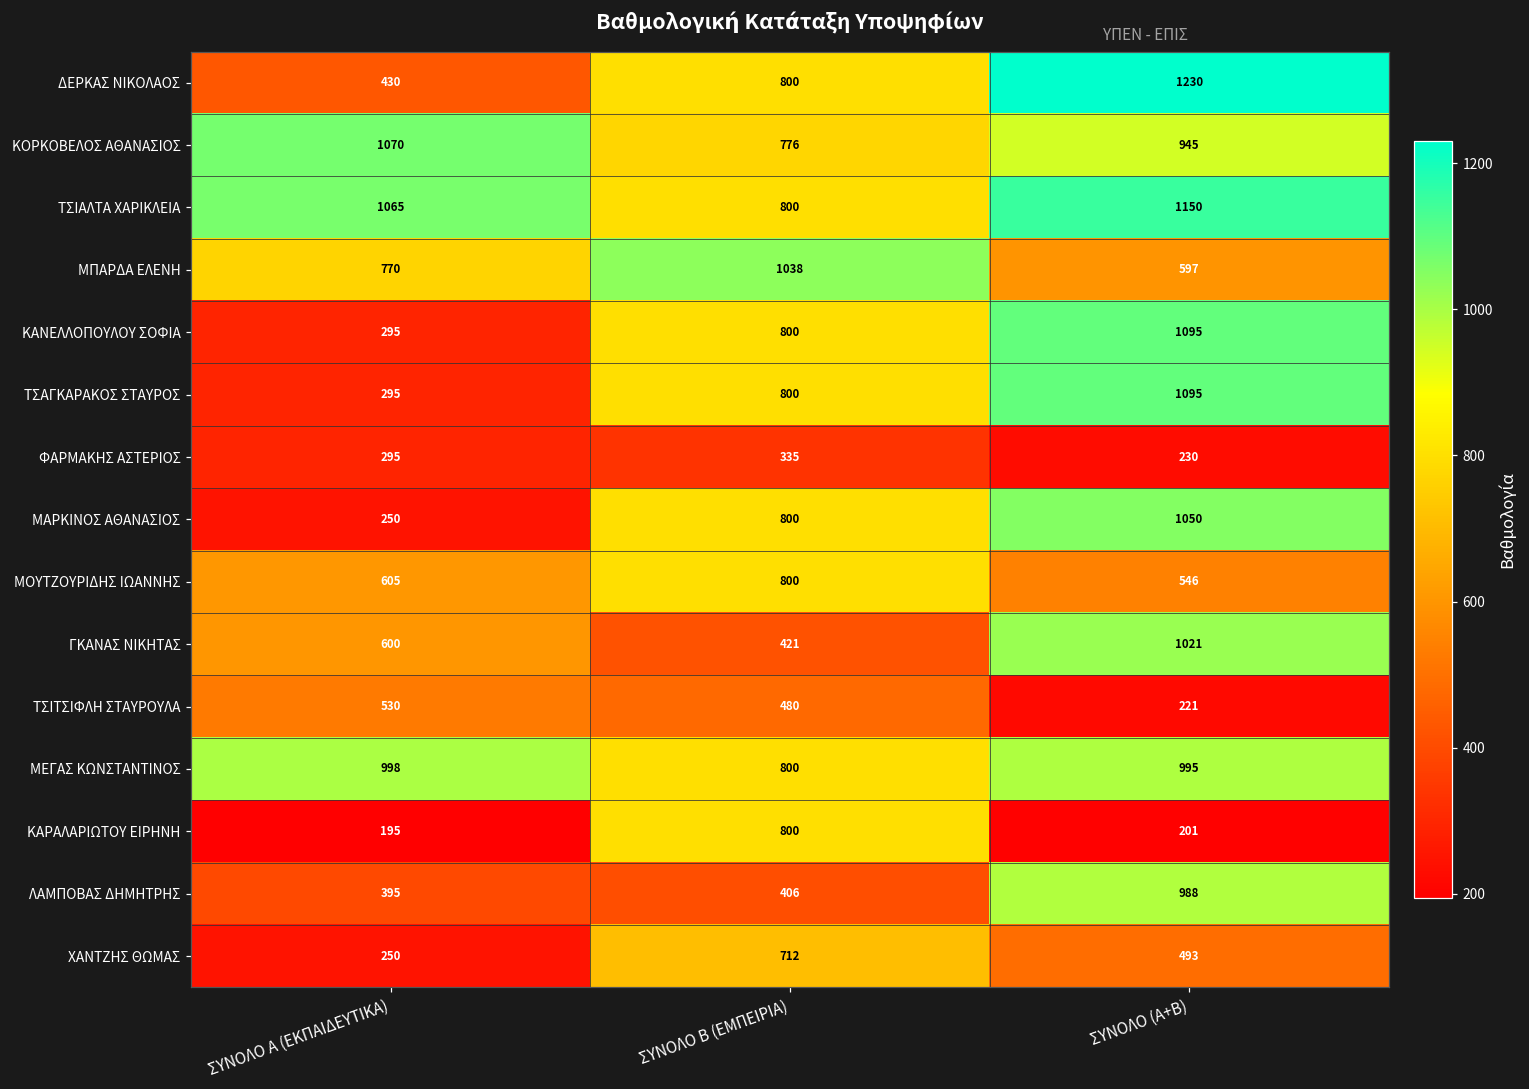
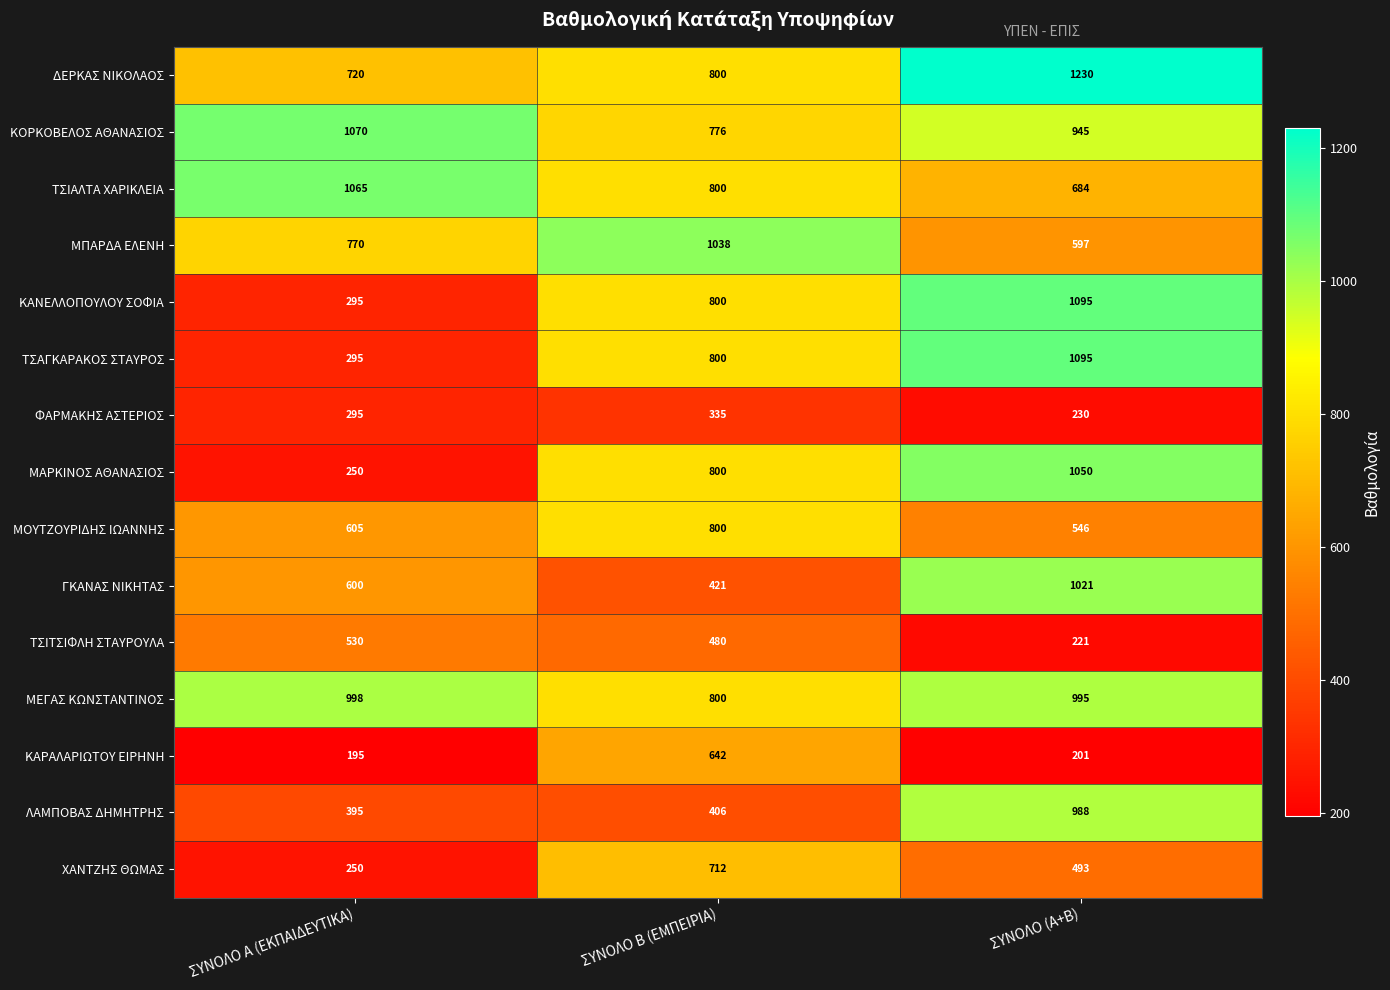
ΔΕΡΚΑΣ ΝΙΚΟΛΑΟΣ, ΣΥΝΟΛΟ Α (ΕΚΠΑΙΔΕΥΤΙΚΑ): 430 -> 720
ΤΣΙΑΛΤΑ ΧΑΡΙΚΛΕΙΑ, ΣΥΝΟΛΟ (Α+Β): 1150 -> 684
ΚΑΡΑΛΑΡΙΩΤΟΥ ΕΙΡΗΝΗ, ΣΥΝΟΛΟ Β (ΕΜΠΕΙΡΙΑ): 800 -> 642
